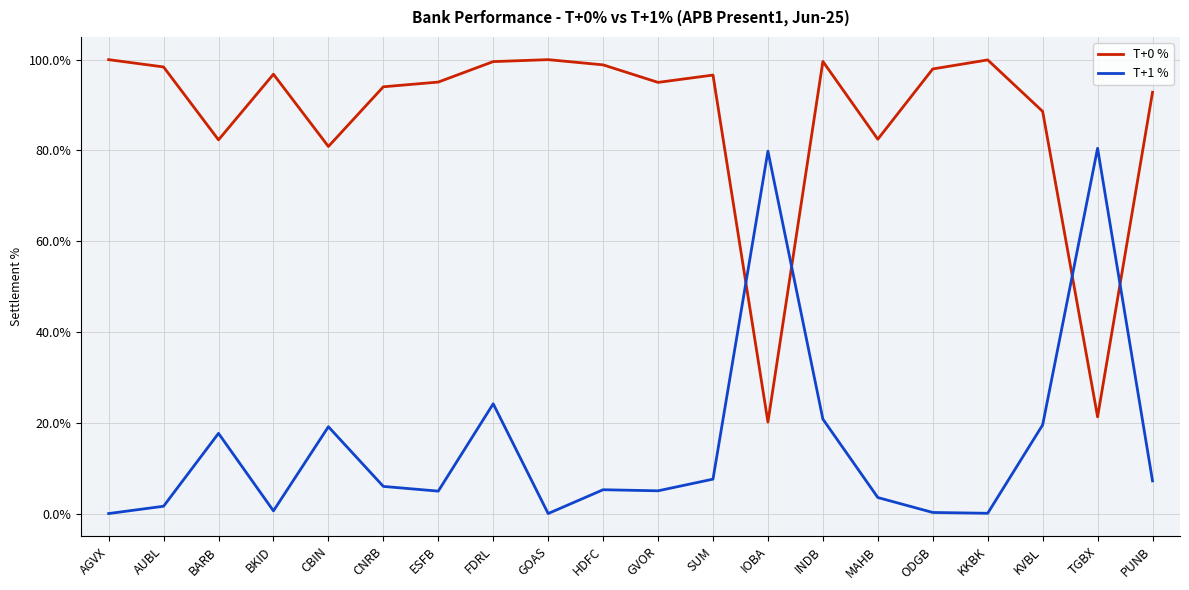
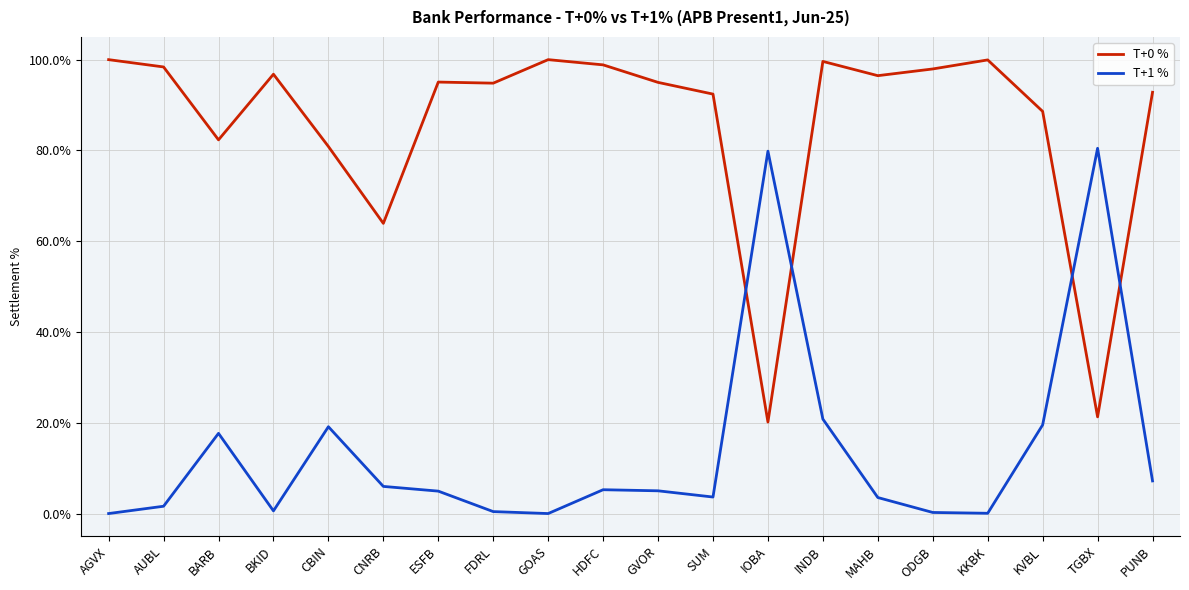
T+0 %, CNRB: 94% -> 64%
T+0 %, FDRL: 100% -> 95%
T+1 %, FDRL: 24% -> 0%
T+0 %, SUM: 97% -> 92%
T+1 %, SUM: 8% -> 4%
T+0 %, MAHB: 82% -> 96%
